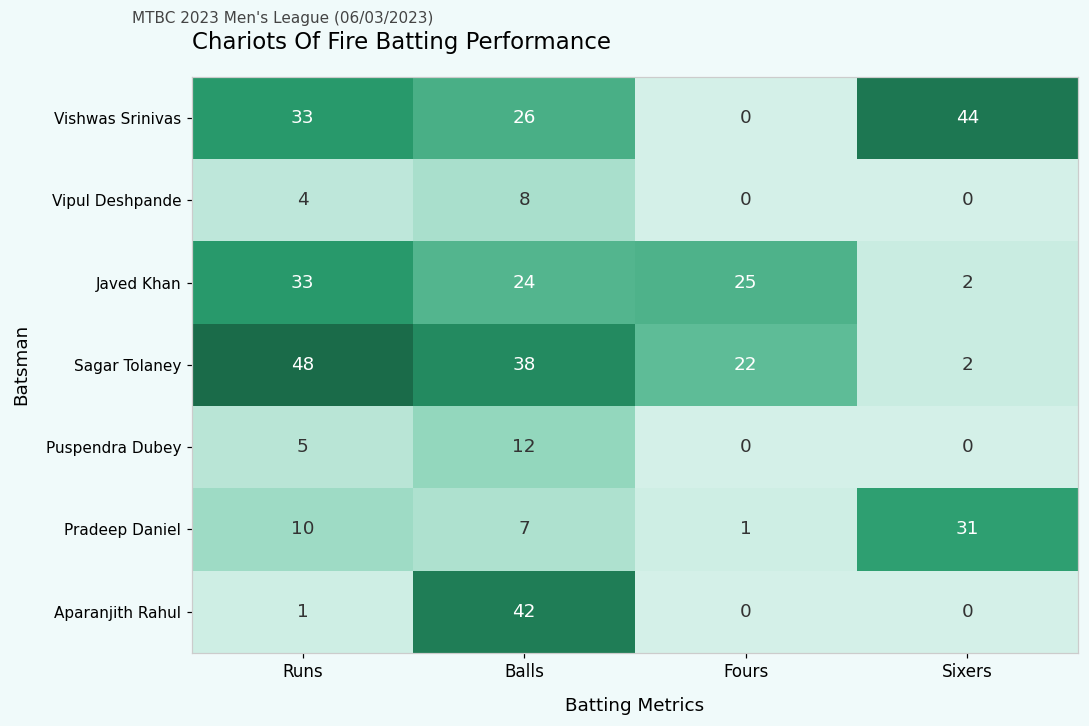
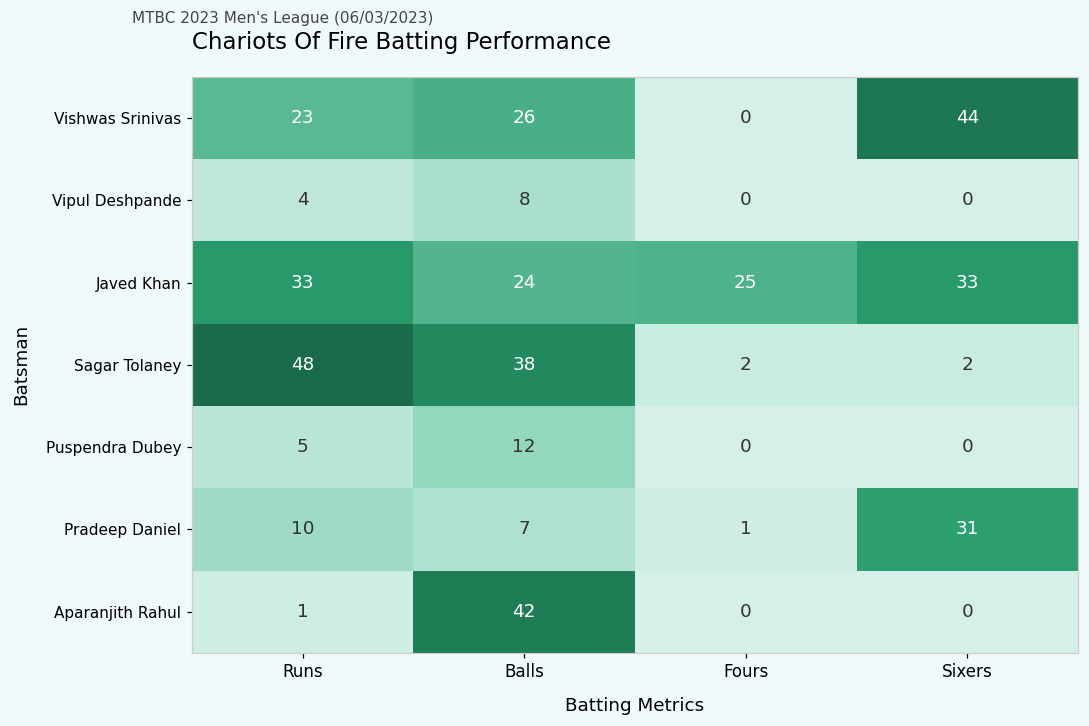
Vishwas Srinivas, Runs: 33 -> 23
Javed Khan, Sixers: 2 -> 33
Sagar Tolaney, Fours: 22 -> 2
